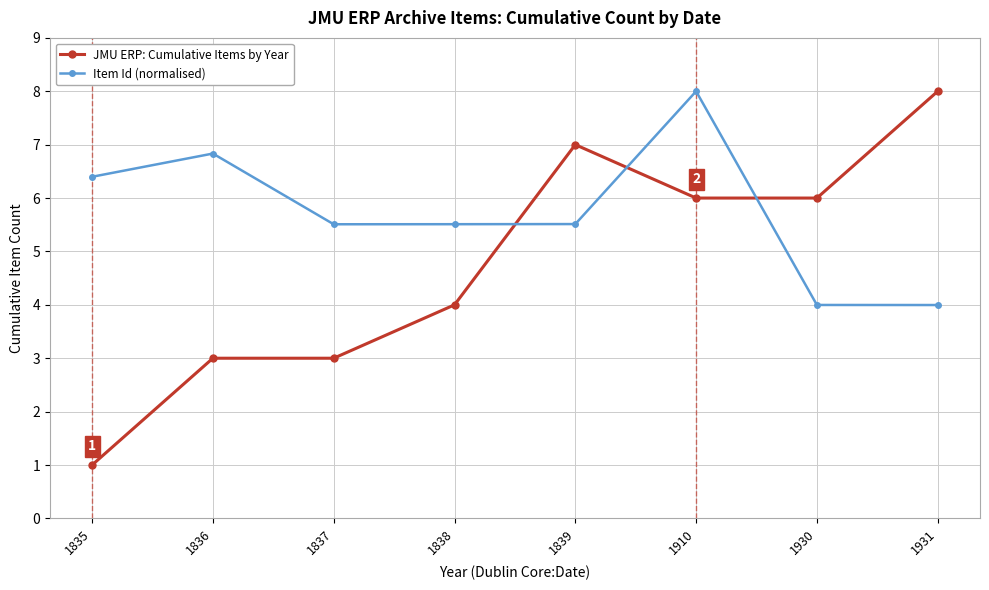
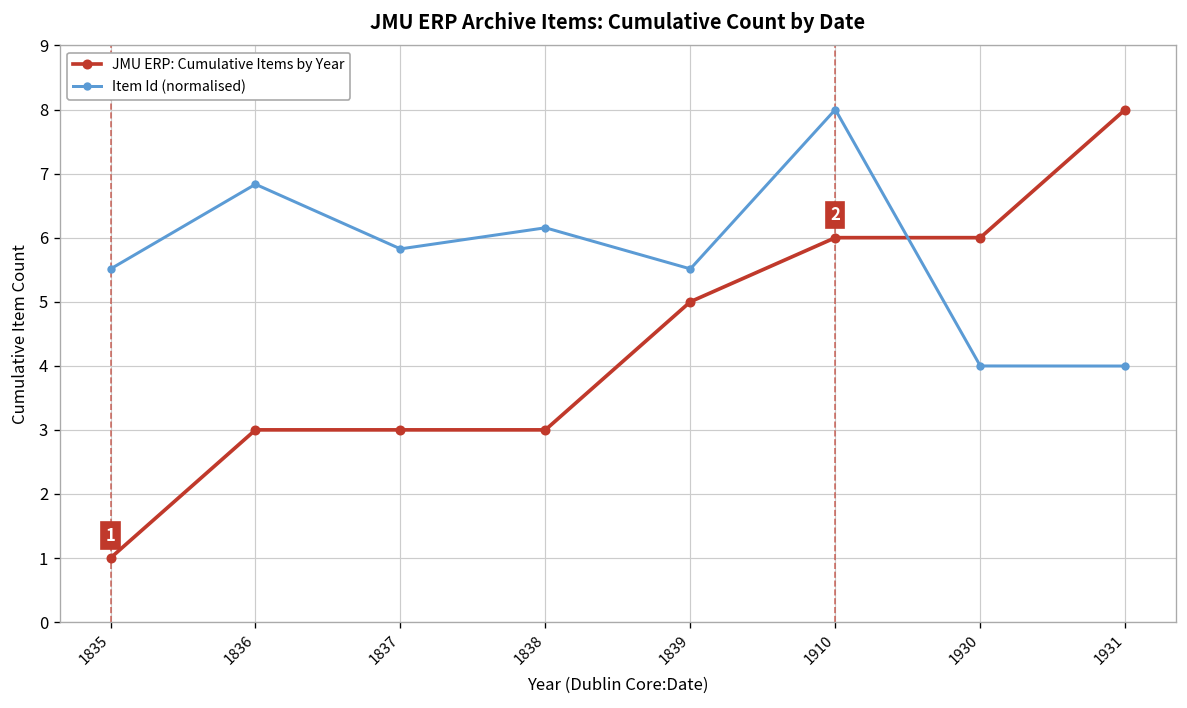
Item Id (normalised), 1835: 6.4 -> 5.5
Item Id (normalised), 1837: 5.5 -> 5.8
JMU ERP: Cumulative Items by Year, 1838: 4 -> 3
Item Id (normalised), 1838: 5.5 -> 6.2
JMU ERP: Cumulative Items by Year, 1839: 7 -> 5
